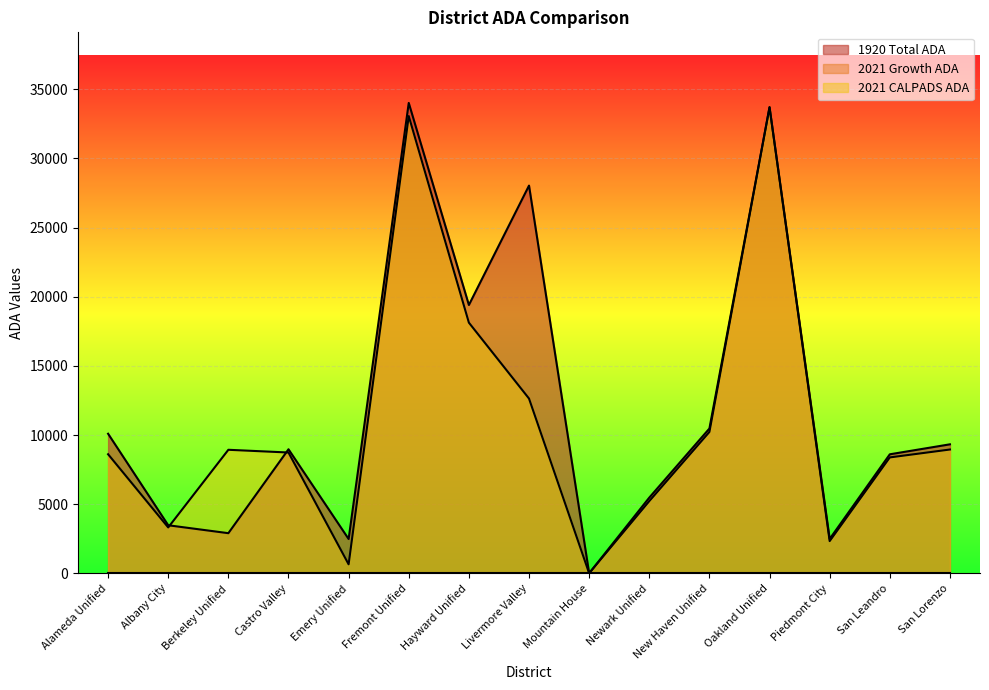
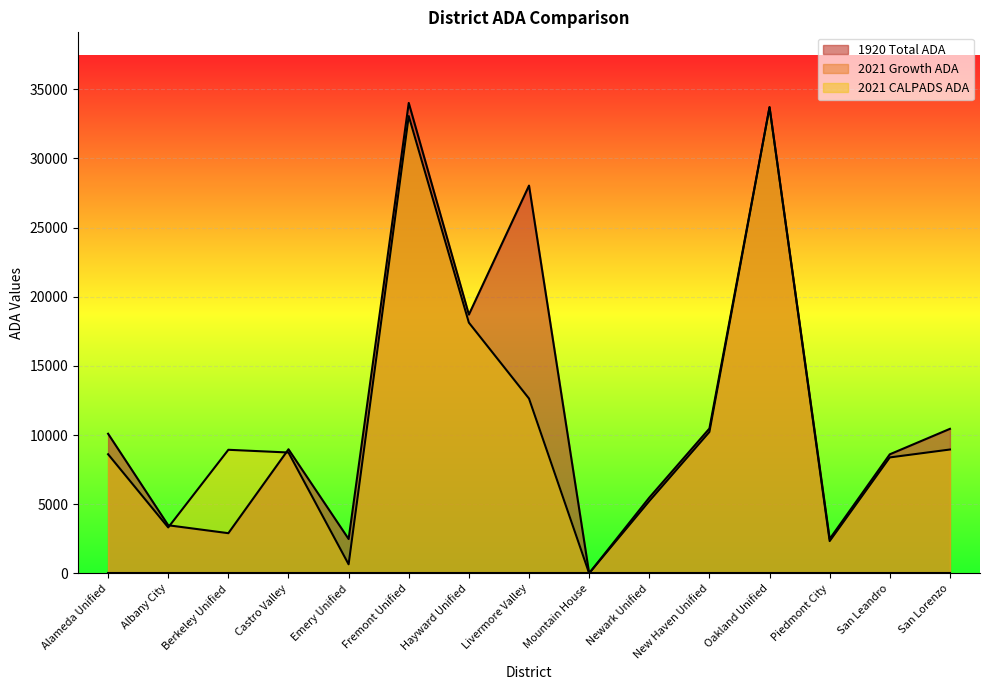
1920 Total ADA, Hayward Unified: 19400 -> 18700
1920 Total ADA, San Lorenzo: 9300 -> 10500
